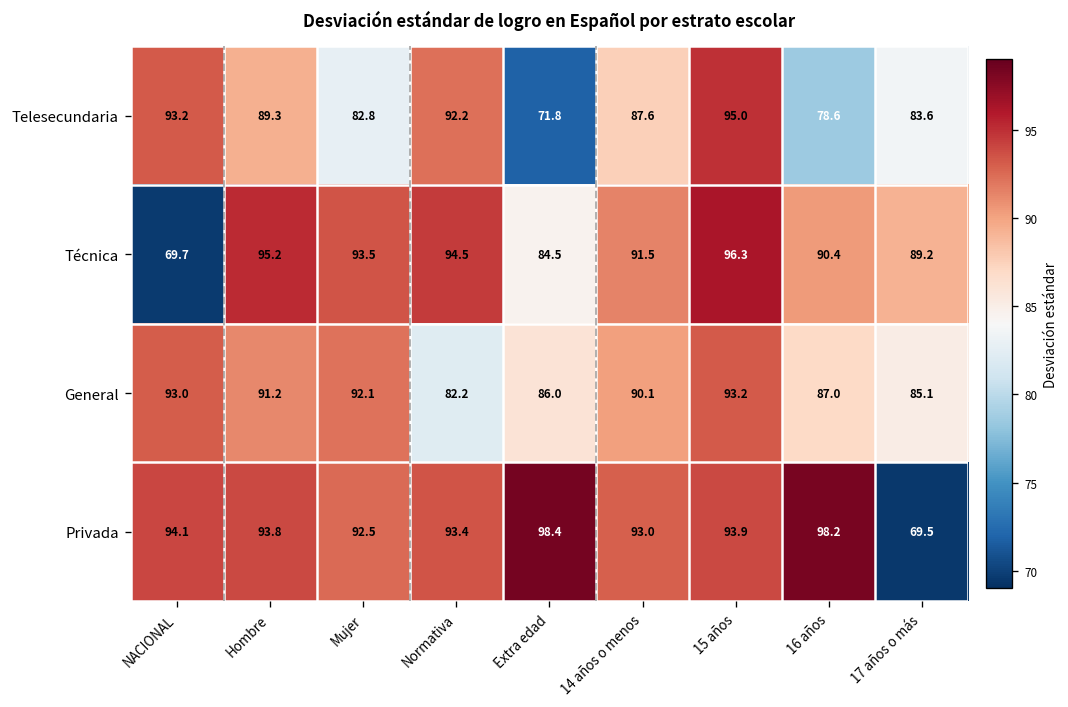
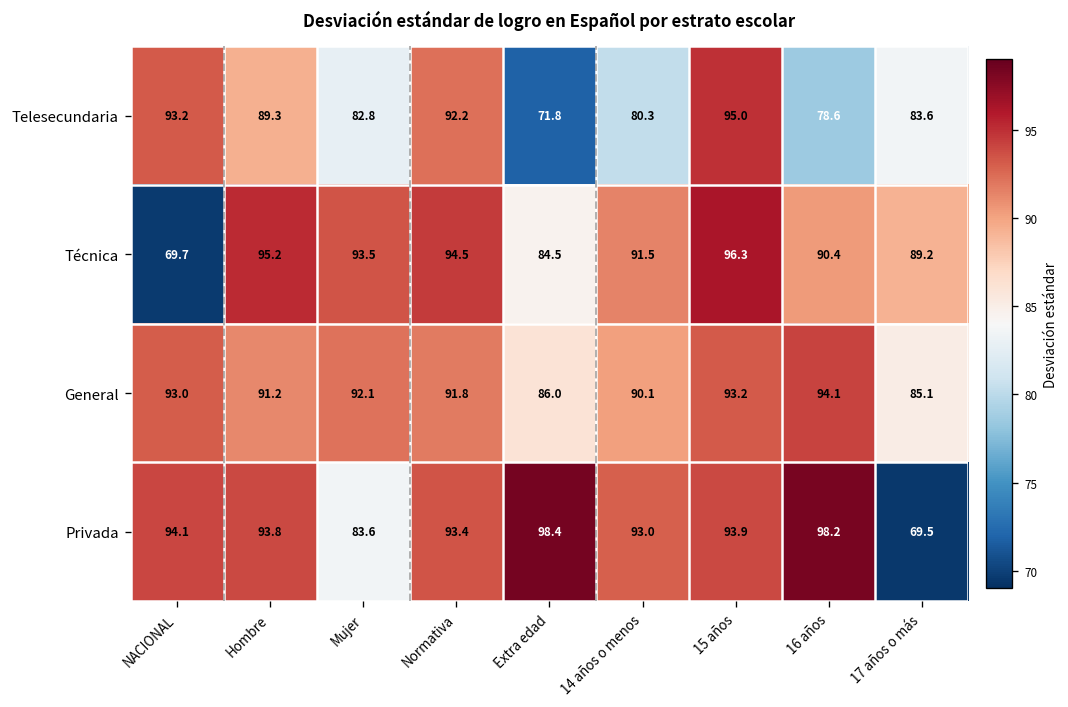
Telesecundaria, 14 años o menos: 87.6 -> 80.3
General, Normativa: 82.2 -> 91.8
General, 16 años: 87.0 -> 94.1
Privada, Mujer: 92.5 -> 83.6
